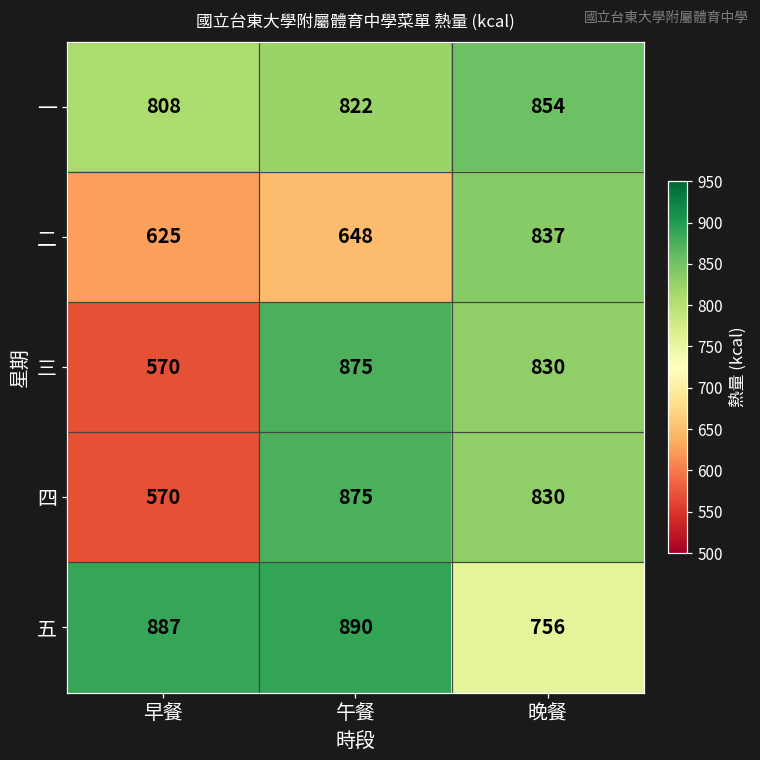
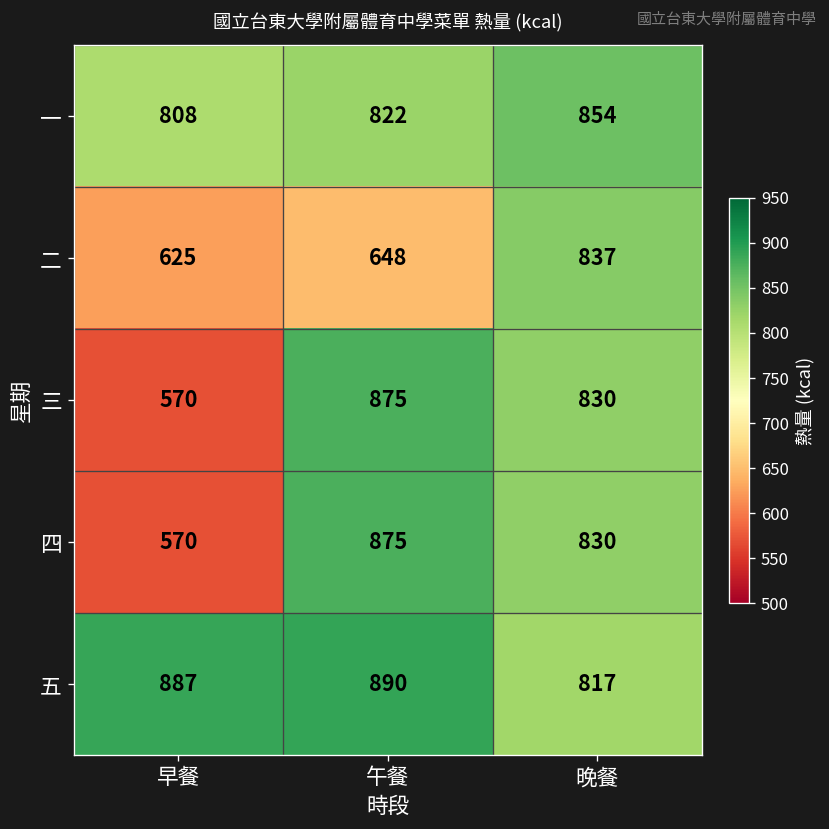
五, 晚餐: 756 -> 817
